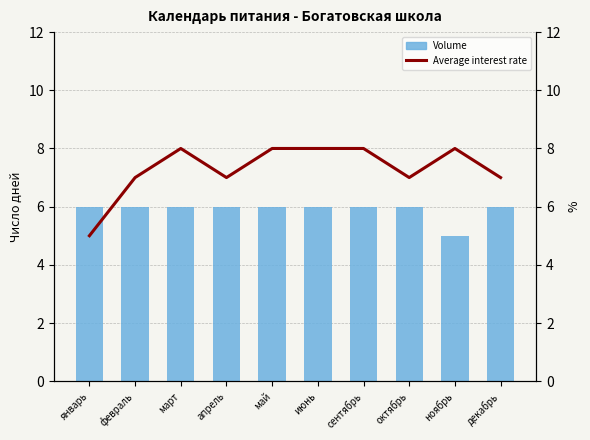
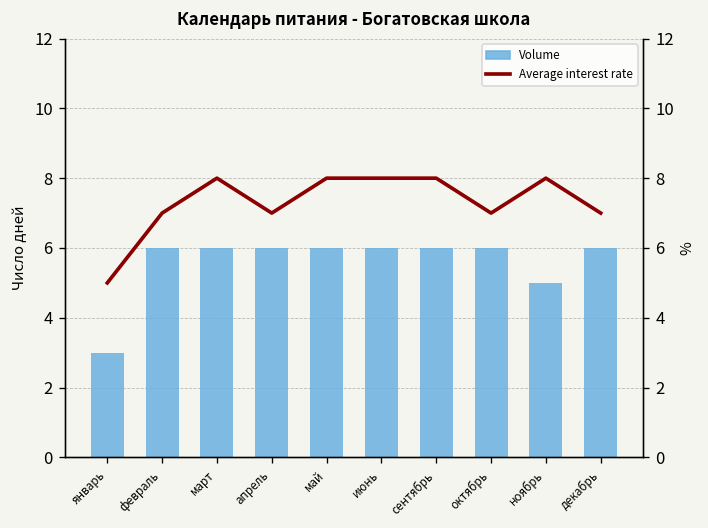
Volume, январь: 6 -> 3
